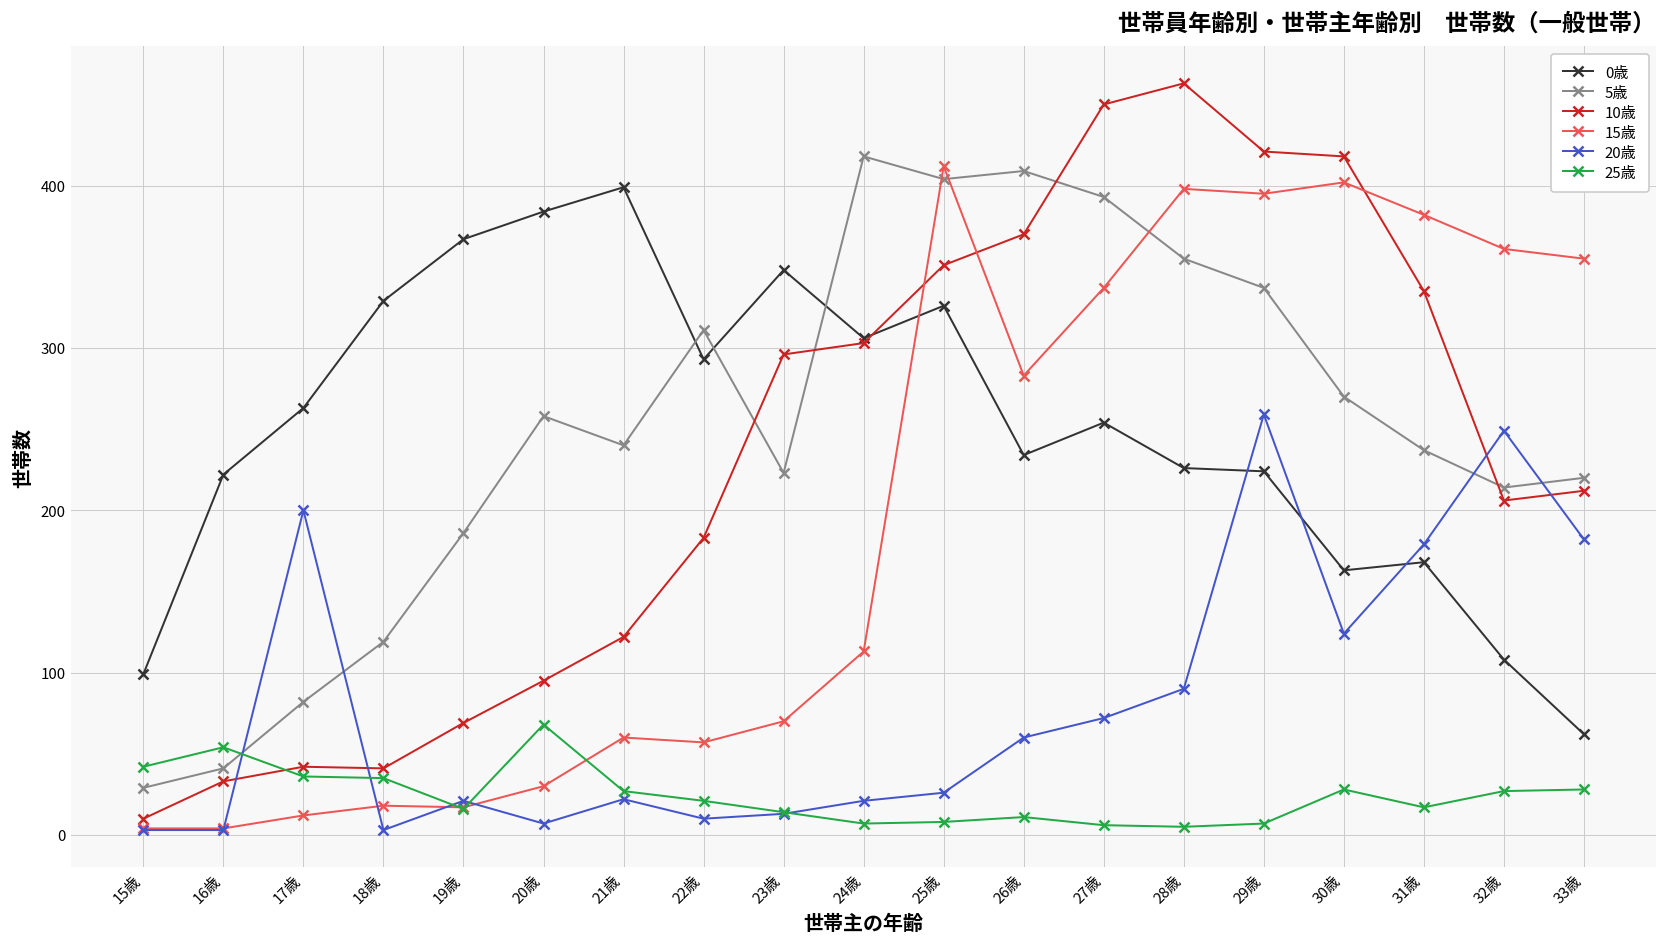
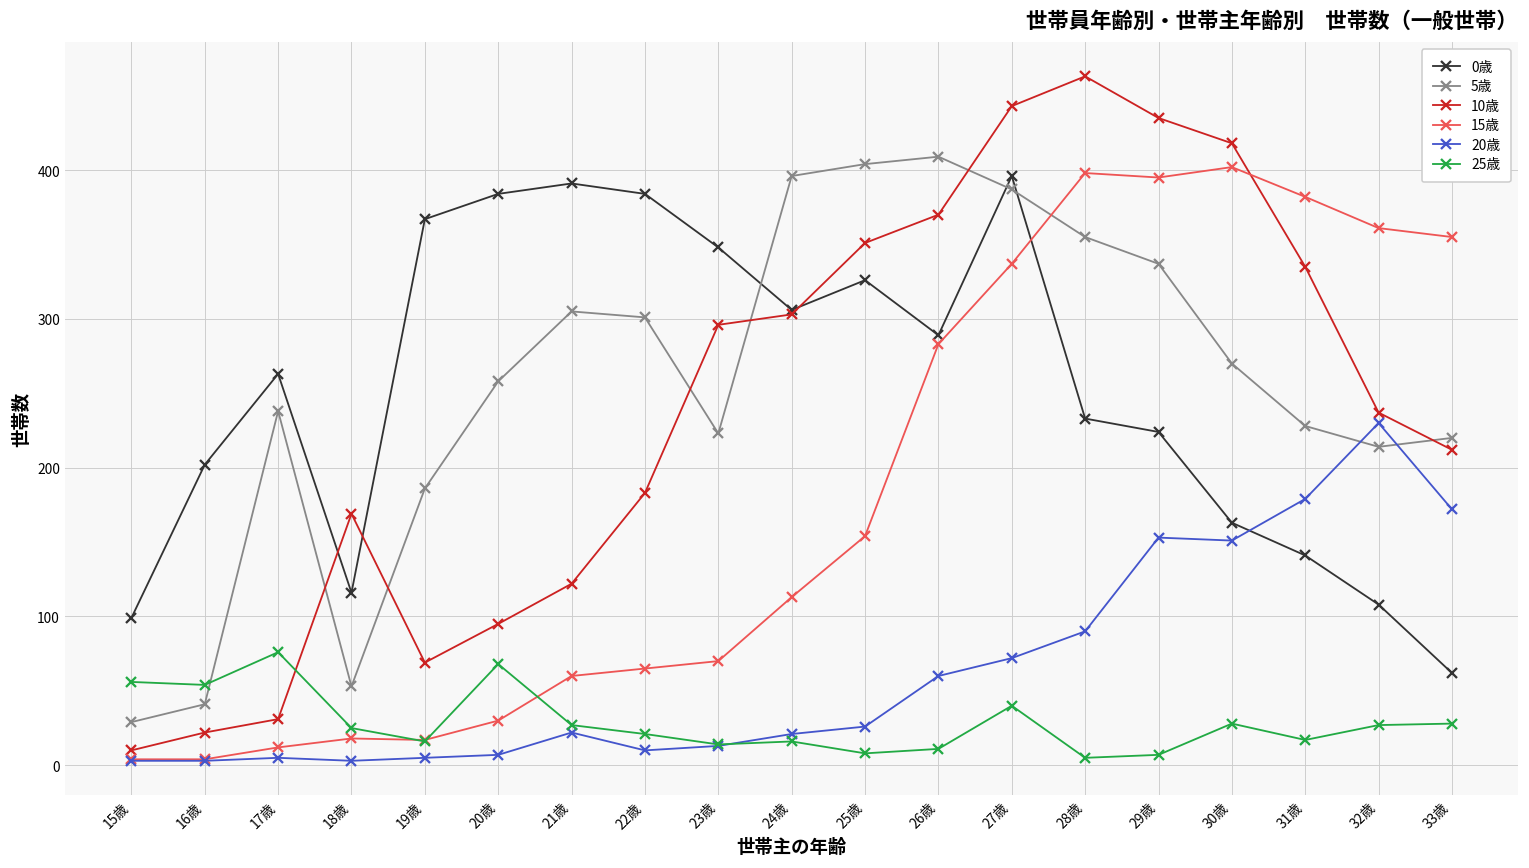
25歳, 15歳: 42 -> 56
0歳, 16歳: 222 -> 202
10歳, 16歳: 33 -> 22
5歳, 17歳: 82 -> 238
10歳, 17歳: 42 -> 31
20歳, 17歳: 200 -> 5
25歳, 17歳: 36 -> 76
0歳, 18歳: 329 -> 116
5歳, 18歳: 119 -> 53
10歳, 18歳: 41 -> 169
25歳, 18歳: 35 -> 25
20歳, 19歳: 21 -> 5
0歳, 21歳: 399 -> 391
5歳, 21歳: 240 -> 305
0歳, 22歳: 293 -> 384
5歳, 22歳: 311 -> 301
15歳, 22歳: 57 -> 65
5歳, 24歳: 418 -> 396
25歳, 24歳: 7 -> 16
15歳, 25歳: 412 -> 154
0歳, 26歳: 234 -> 289
0歳, 27歳: 254 -> 396
5歳, 27歳: 393 -> 387
10歳, 27歳: 450 -> 443
25歳, 27歳: 6 -> 40
0歳, 28歳: 226 -> 233
10歳, 29歳: 421 -> 435
20歳, 29歳: 259 -> 153
20歳, 30歳: 124 -> 151
0歳, 31歳: 168 -> 141
5歳, 31歳: 237 -> 228
10歳, 32歳: 206 -> 237
20歳, 32歳: 249 -> 230
20歳, 33歳: 182 -> 172
